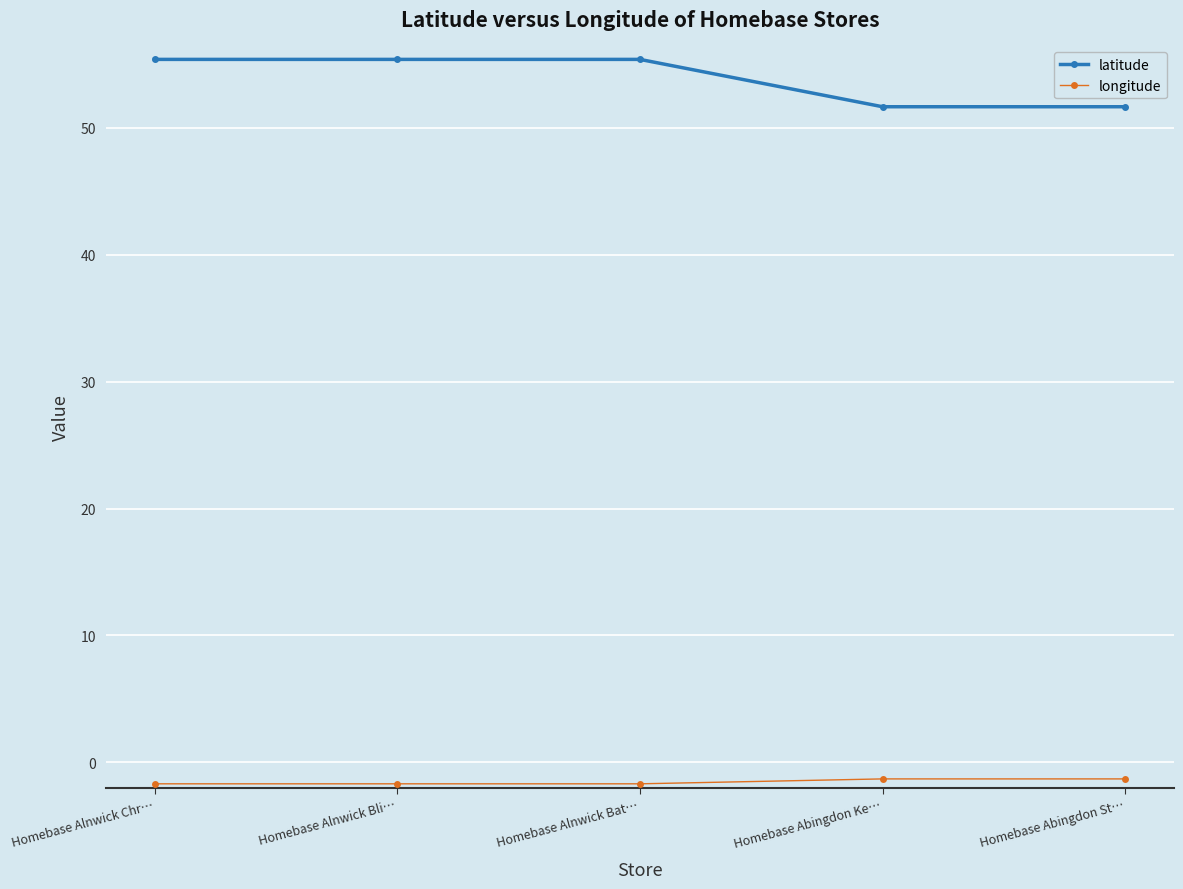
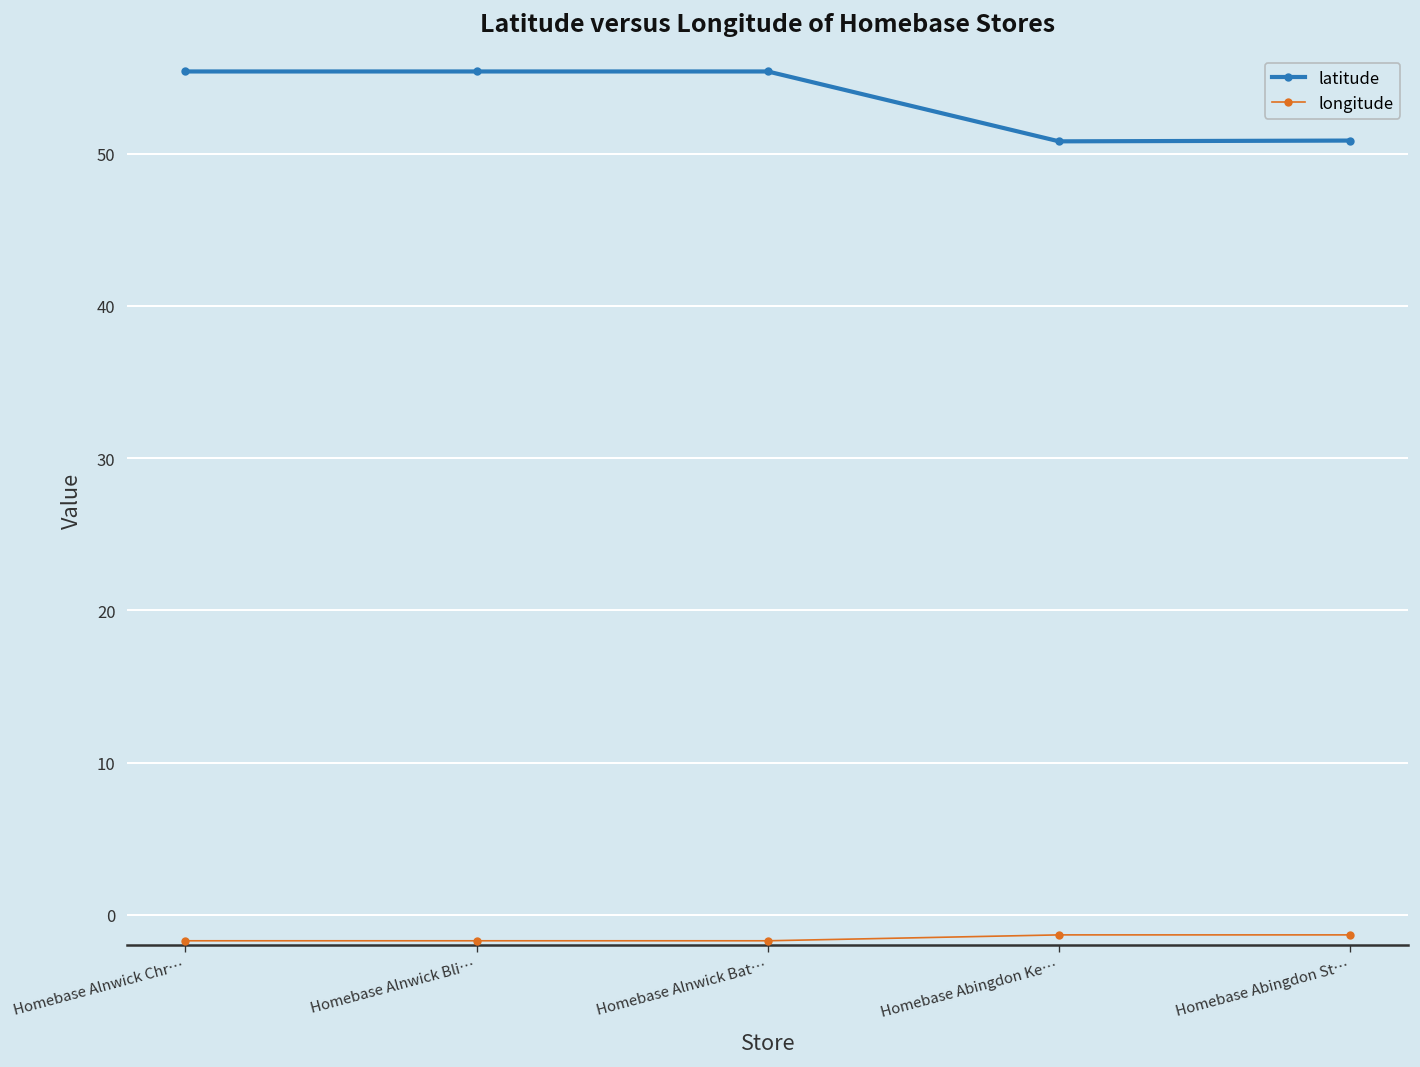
latitude, Homebase Abingdon Ke…: 51.7 -> 50.8
latitude, Homebase Abingdon St…: 51.7 -> 50.9
